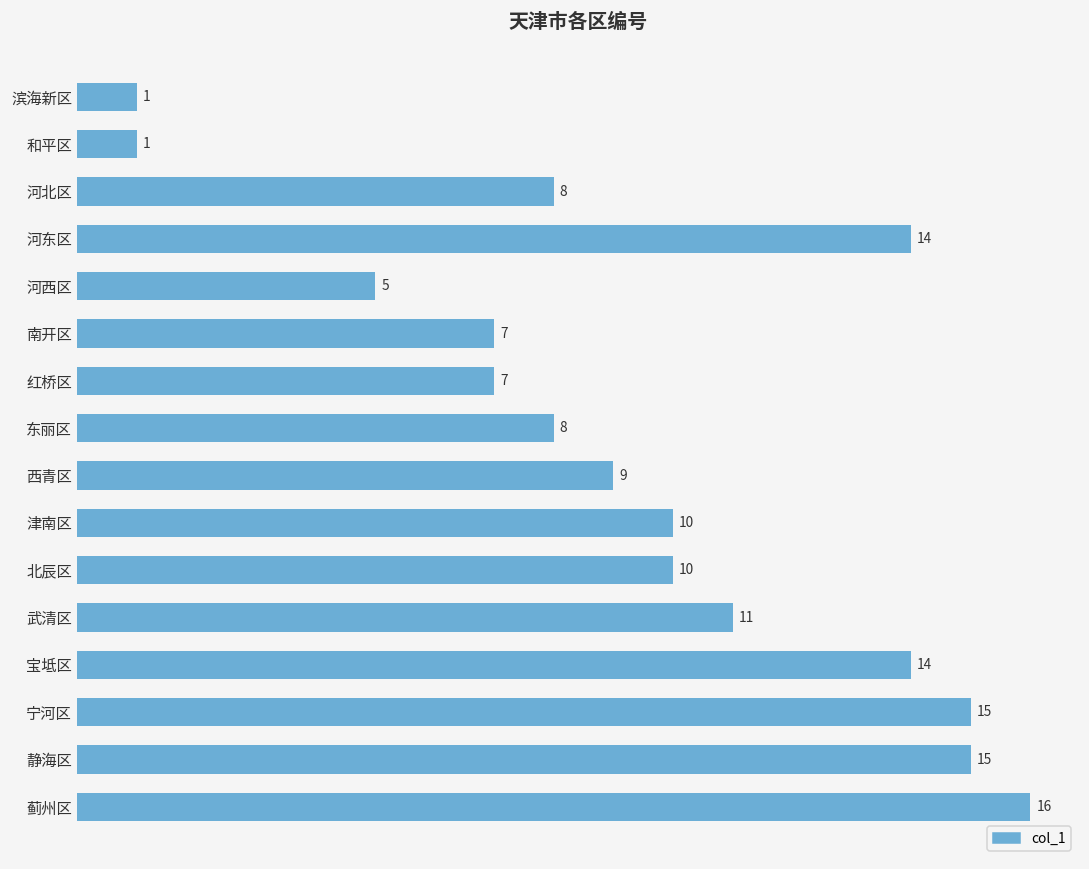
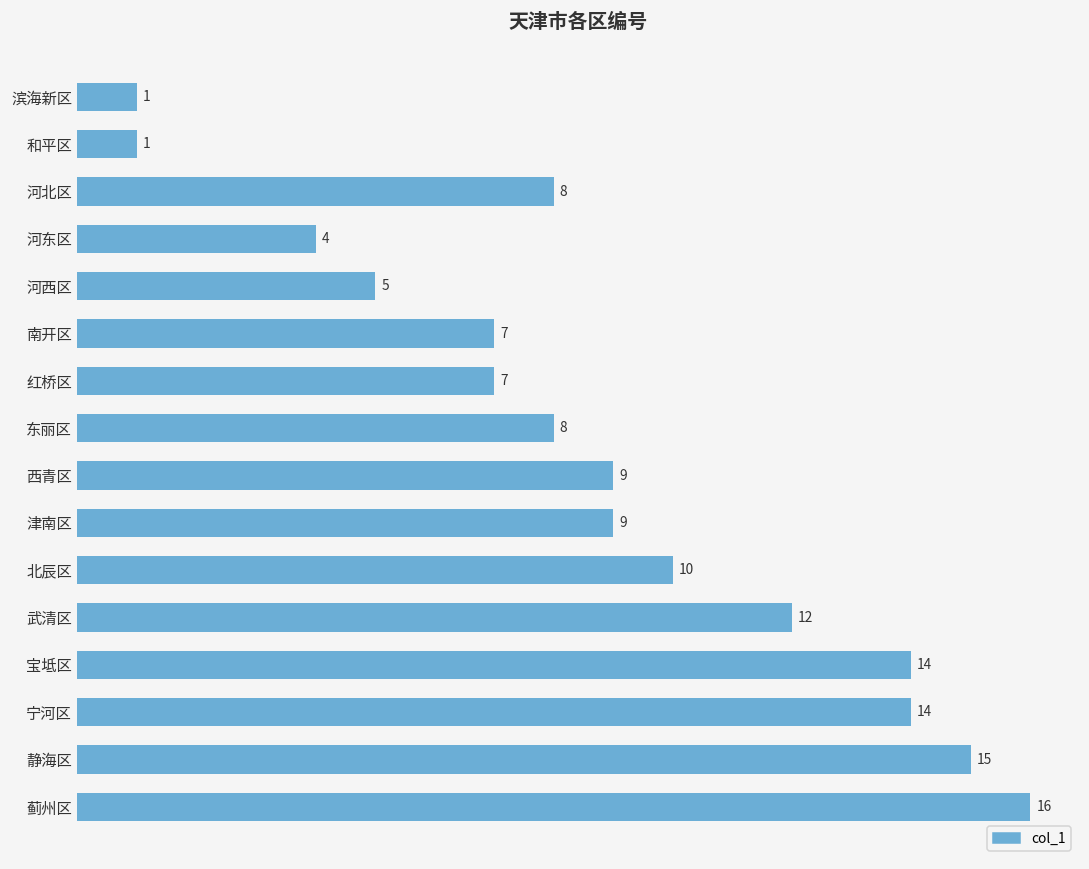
河东区: 14 -> 4
津南区: 10 -> 9
武清区: 11 -> 12
宁河区: 15 -> 14
